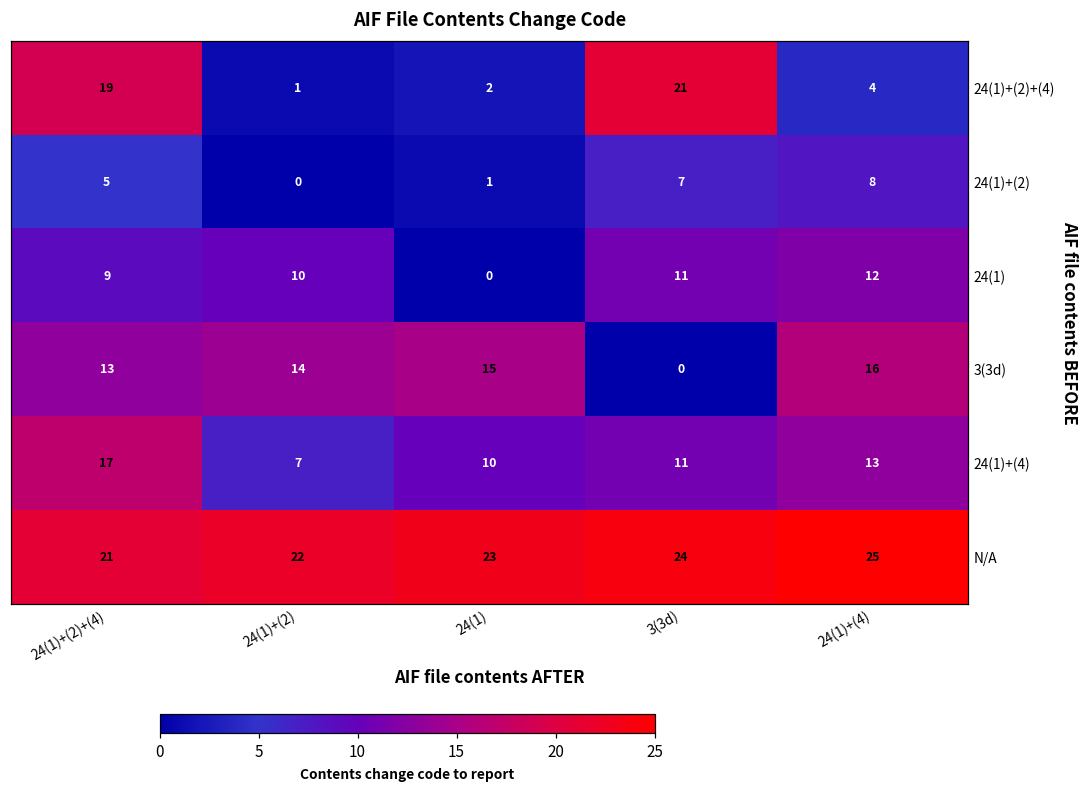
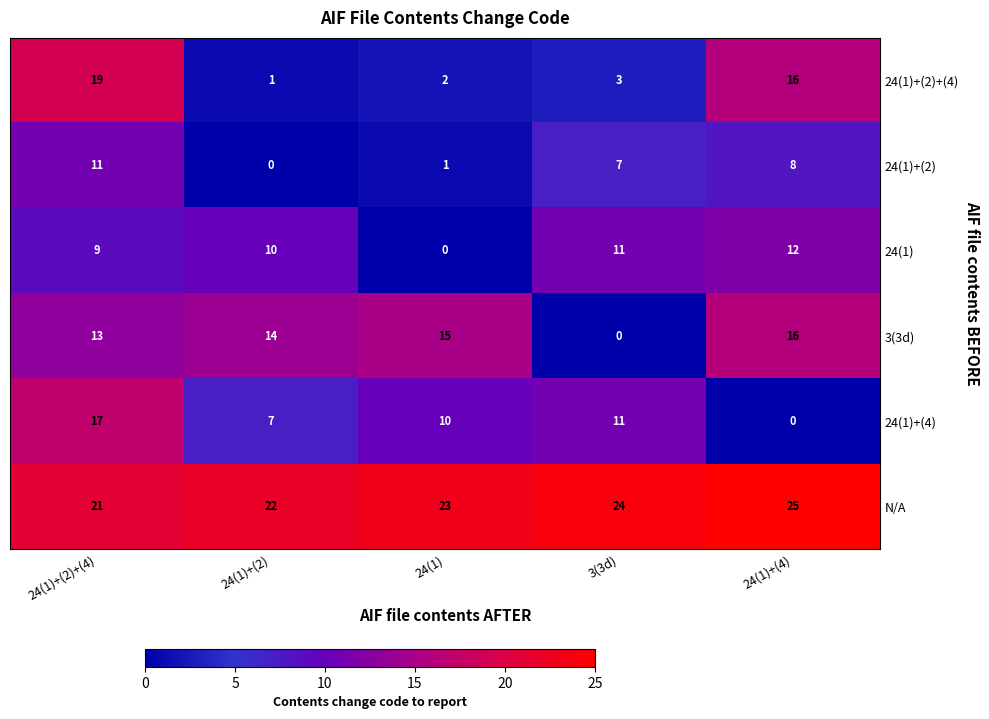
24(1)+(2)+(4), 3(3d): 21 -> 3
24(1)+(2)+(4), 24(1)+(4): 4 -> 16
24(1)+(2), 24(1)+(2)+(4): 5 -> 11
24(1)+(4), 24(1)+(4): 13 -> 0
